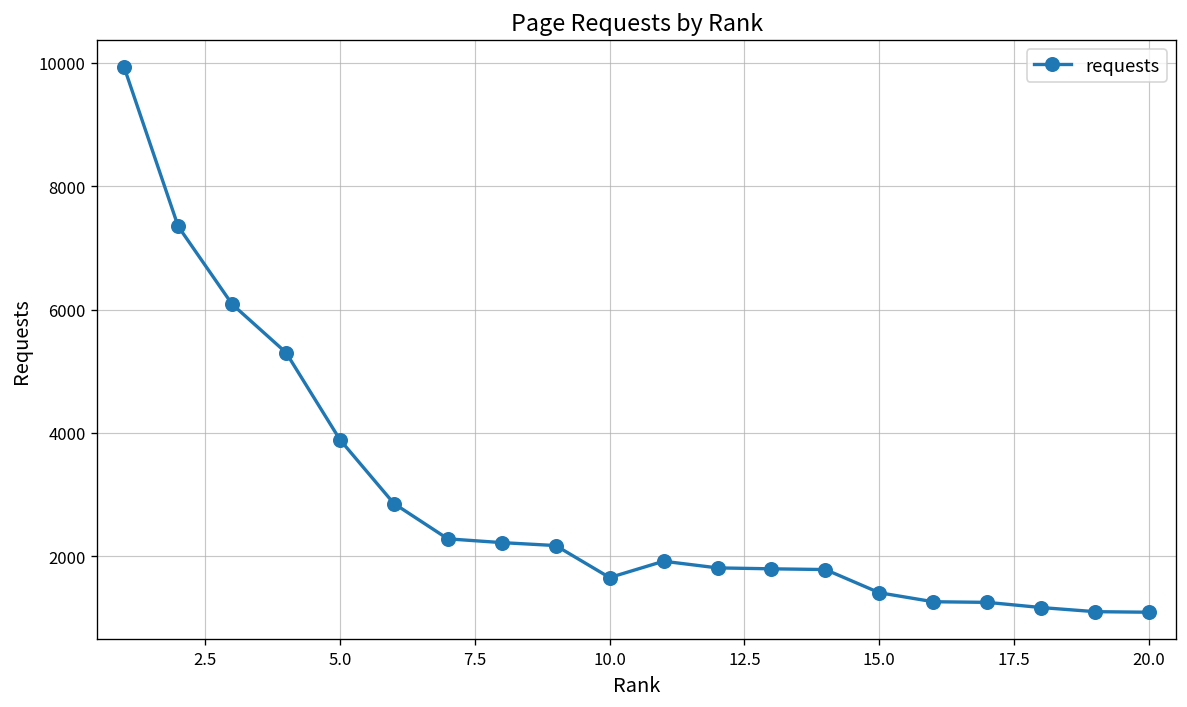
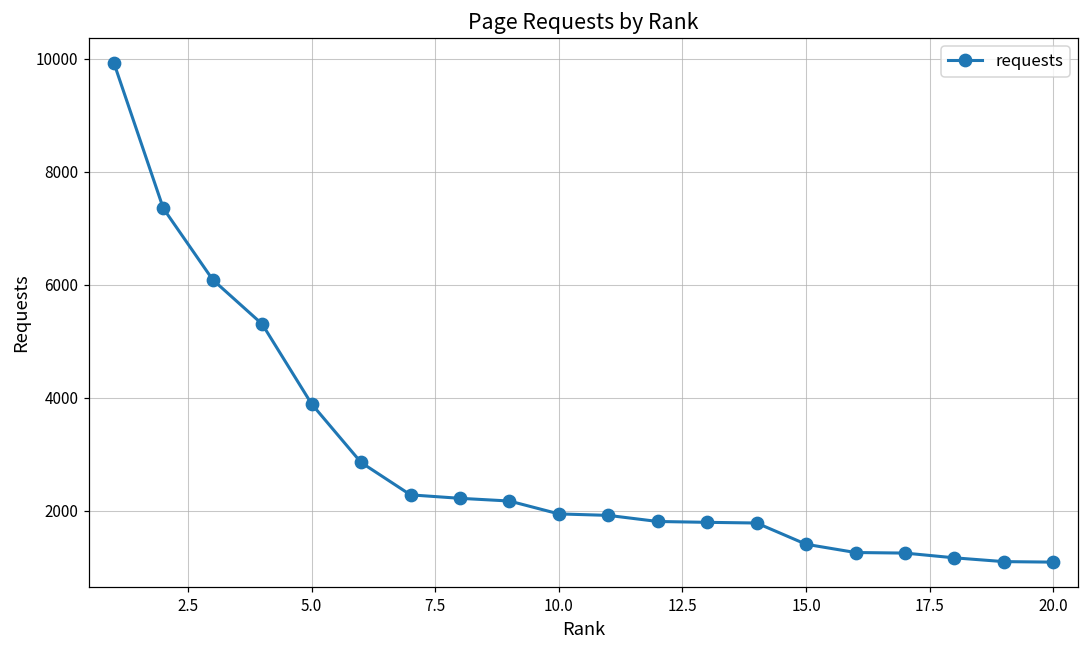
10.0: 1700 -> 1900
